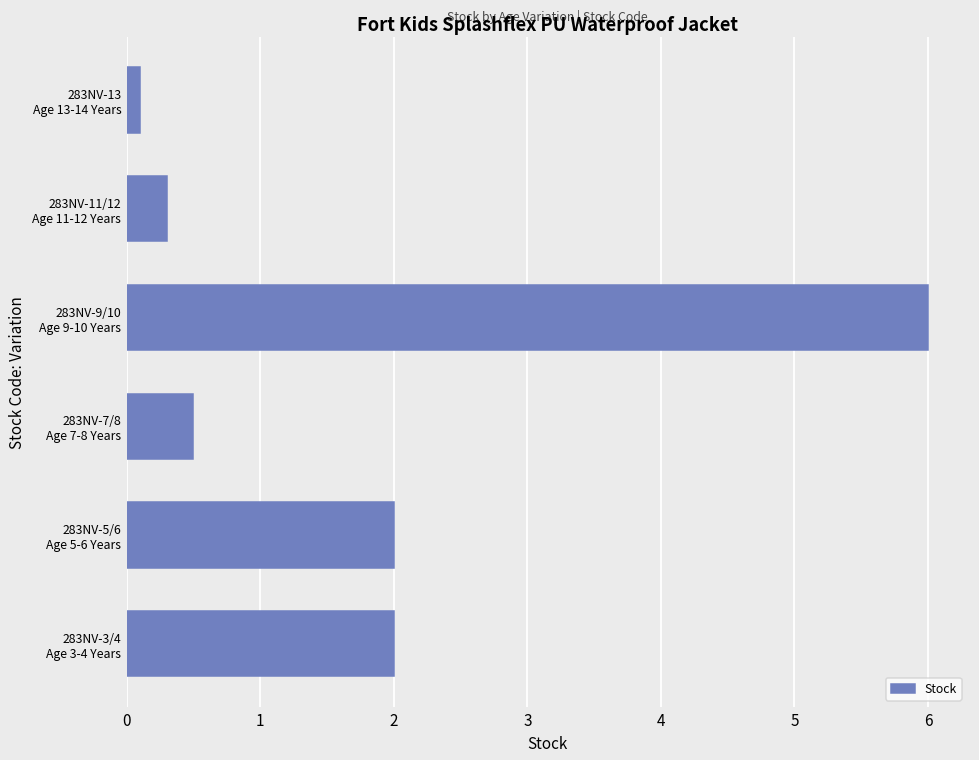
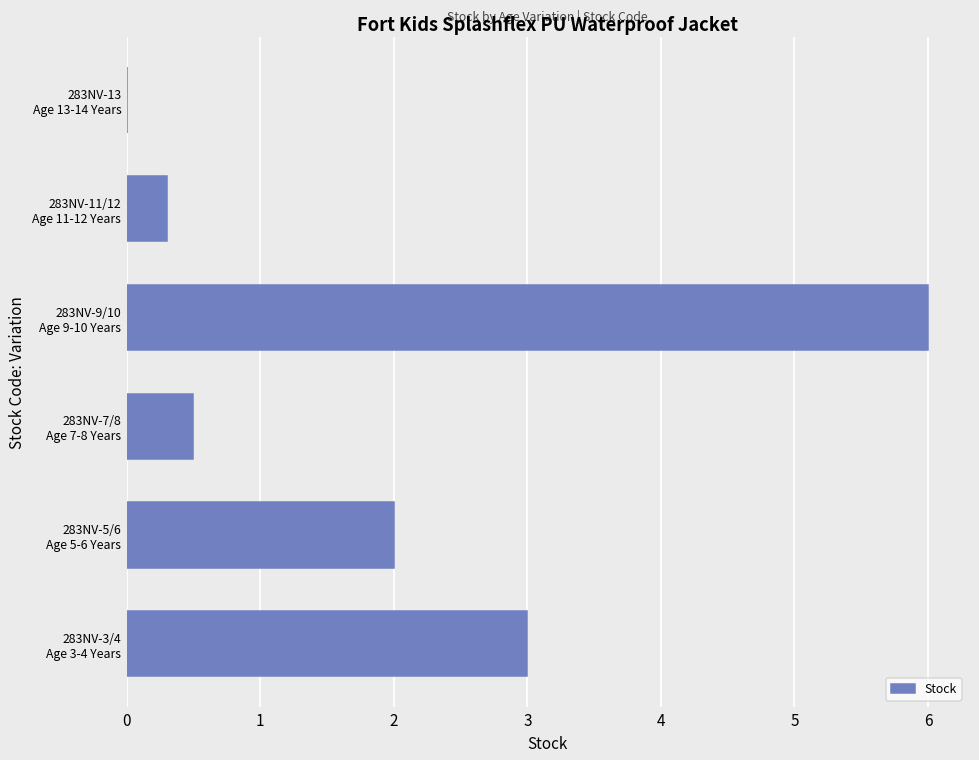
283NV-13 Age 13-14 Years: 0.1 -> 0.0
283NV-3/4 Age 3-4 Years: 2 -> 3
